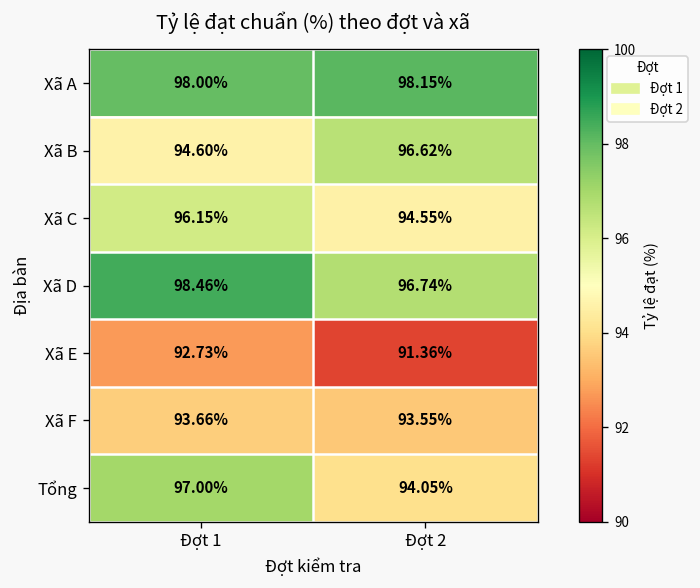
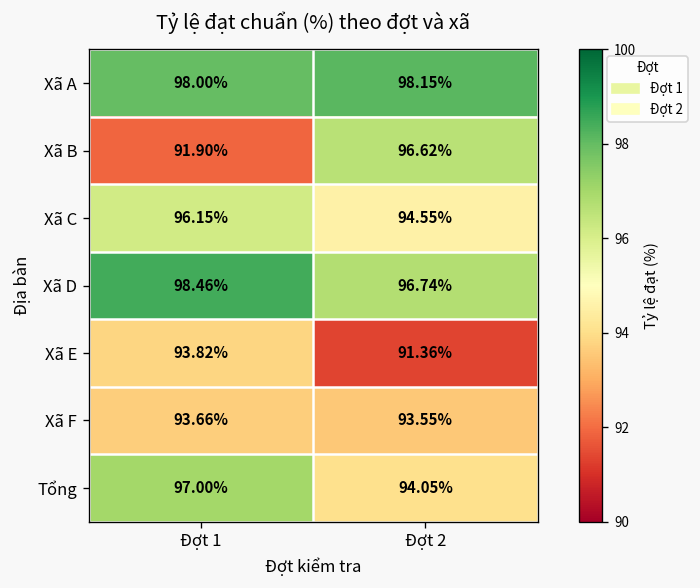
Xã B, Đợt 1: 94.60% -> 91.90%
Xã E, Đợt 1: 92.73% -> 93.82%
